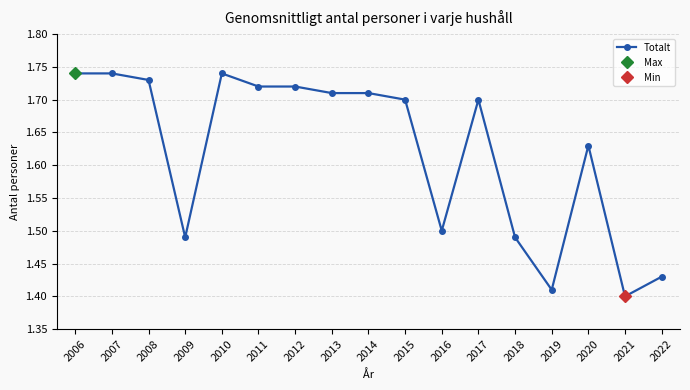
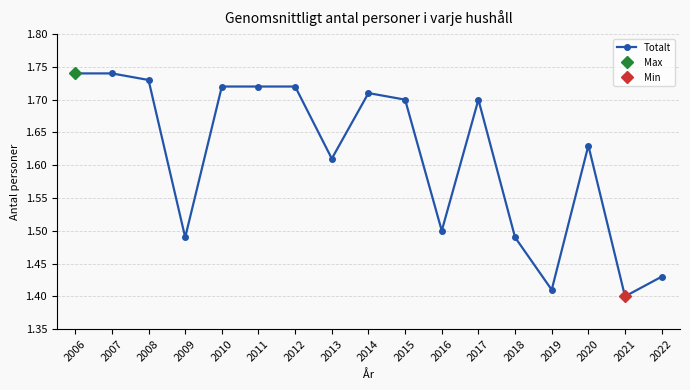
Totalt, 2010: 1.74 -> 1.72
Totalt, 2013: 1.71 -> 1.61
